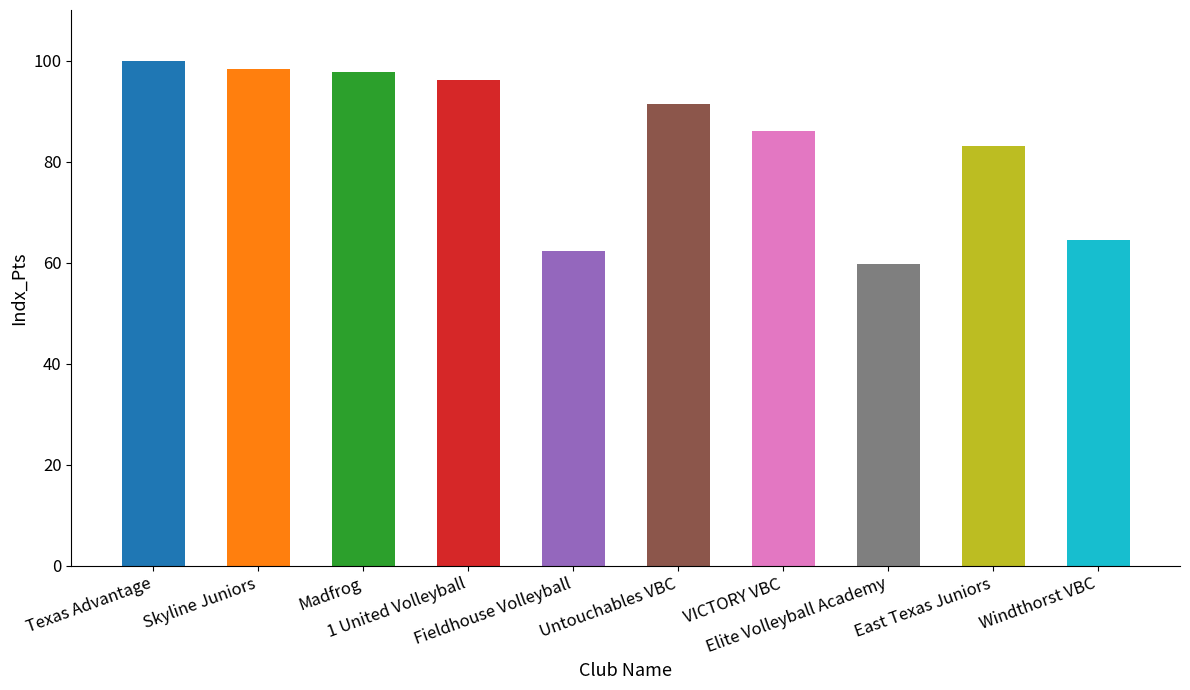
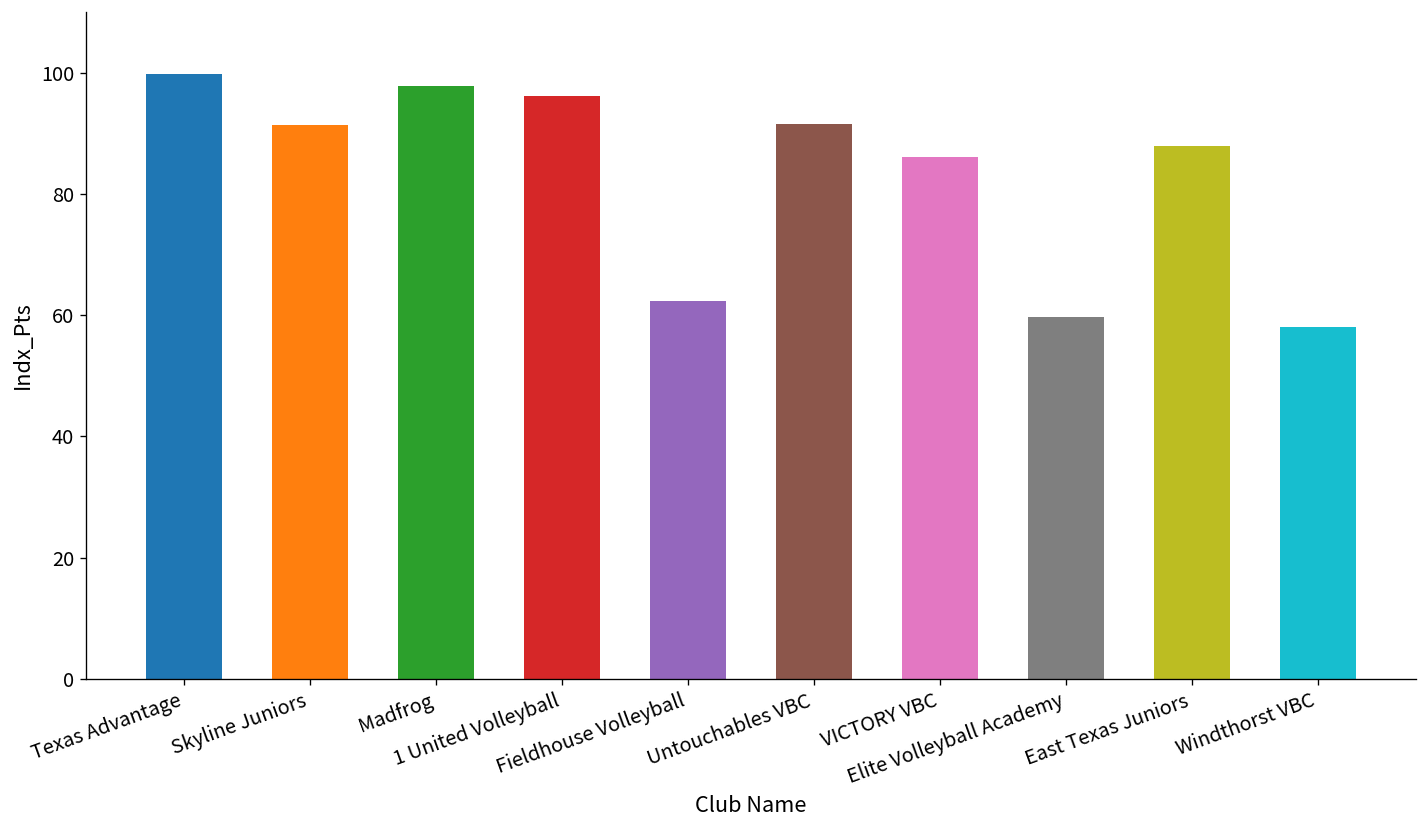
Skyline Juniors: 98 -> 91
East Texas Juniors: 83 -> 88
Windthorst VBC: 64 -> 58
